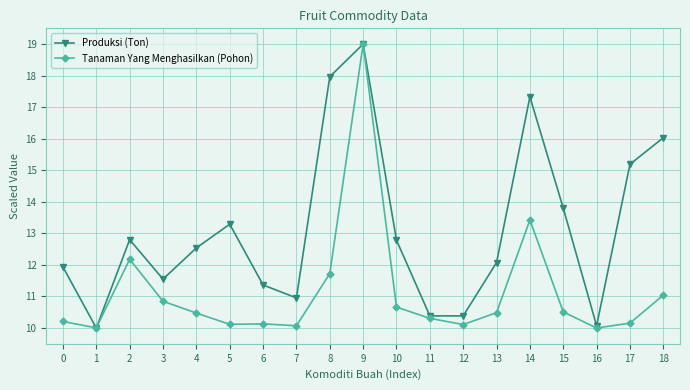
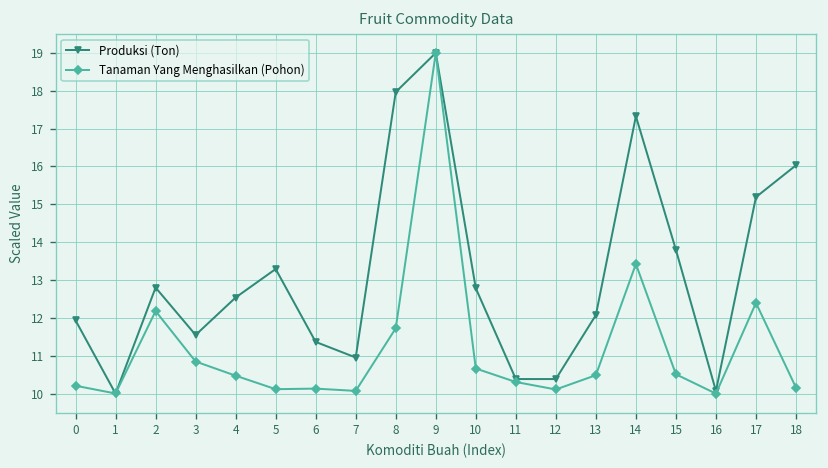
Tanaman Yang Menghasilkan (Pohon), 17: 10.2 -> 12.4
Tanaman Yang Menghasilkan (Pohon), 18: 11.0 -> 10.2
